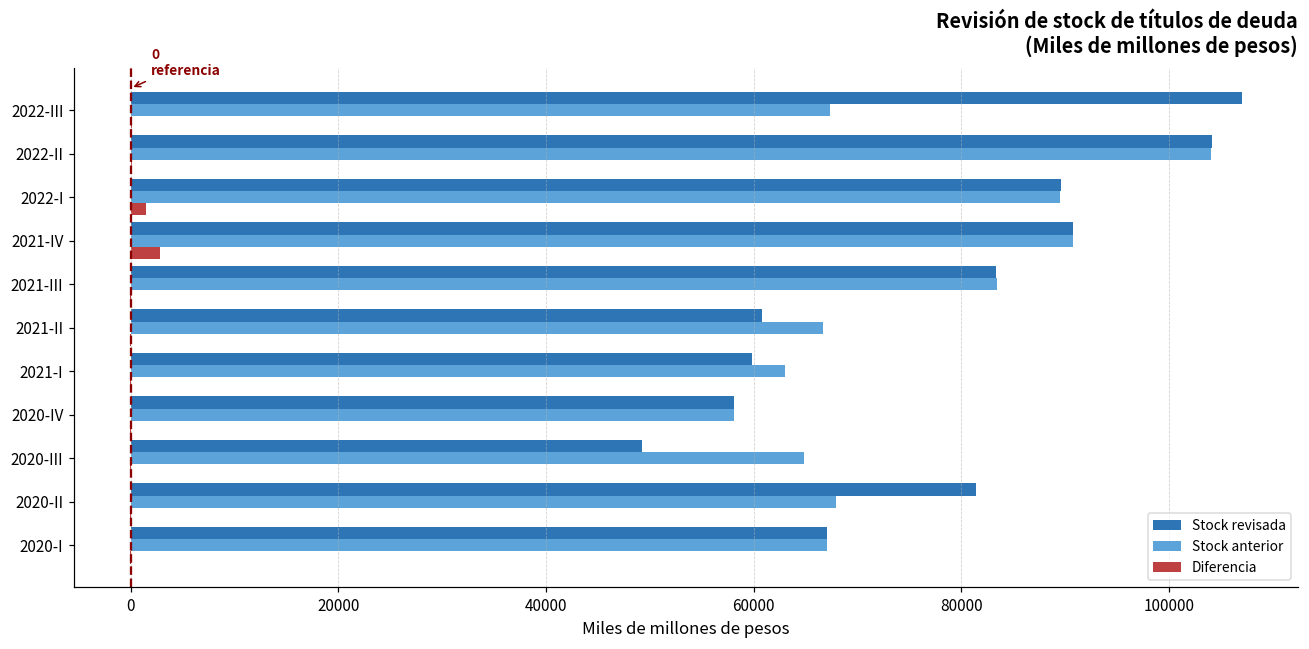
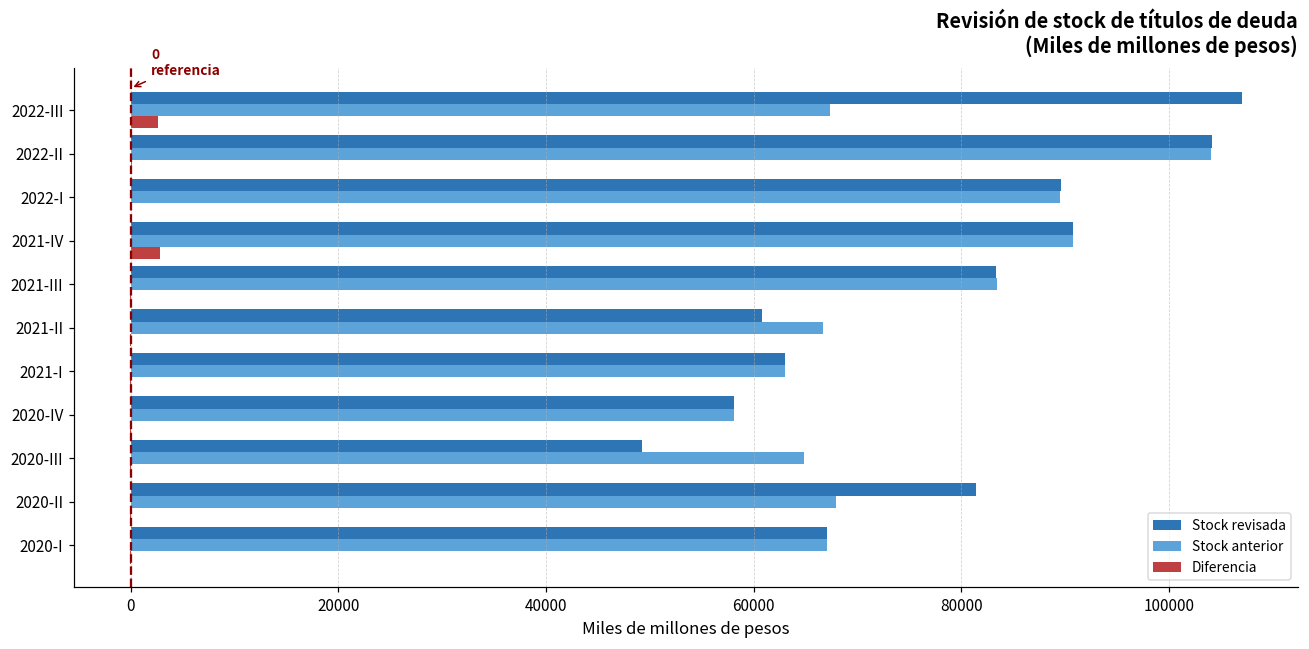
Diferencia, 2022-III: 0 -> 3000
Diferencia, 2022-I: 1000 -> 0
Stock revisada, 2021-I: 60000 -> 63000
